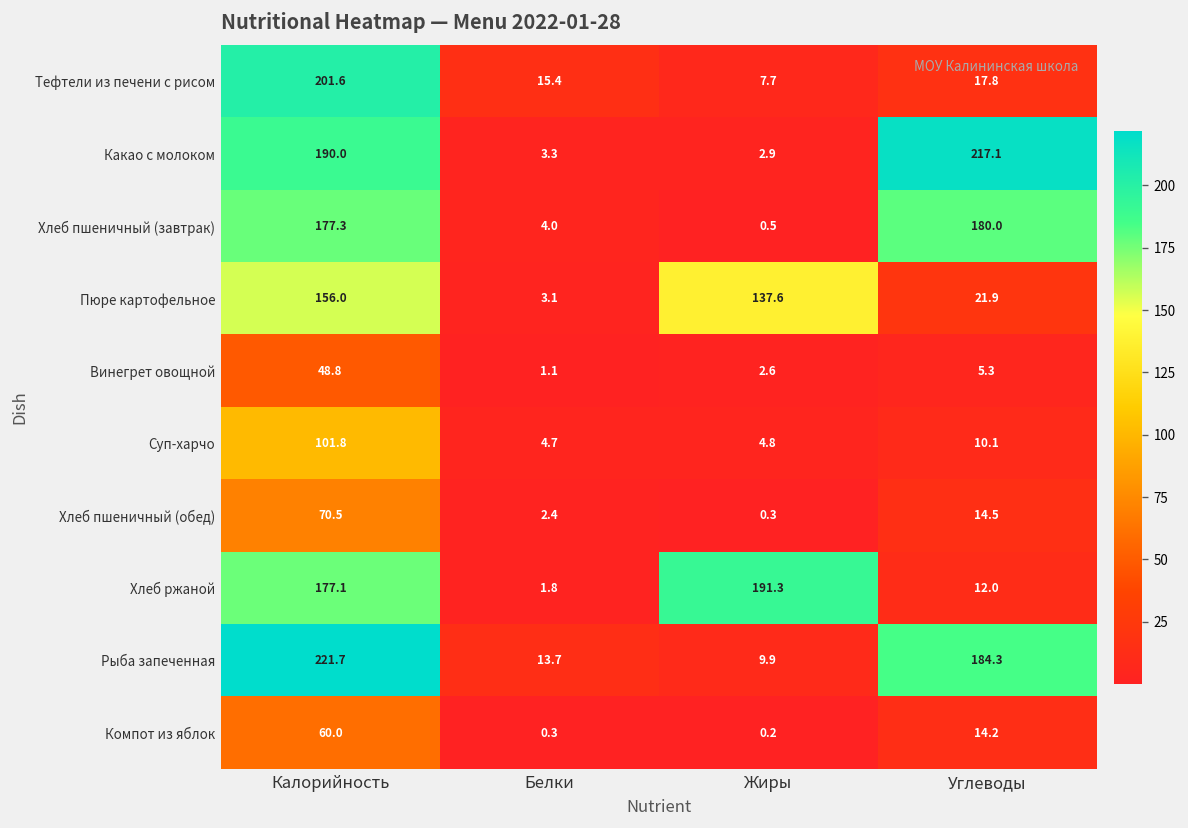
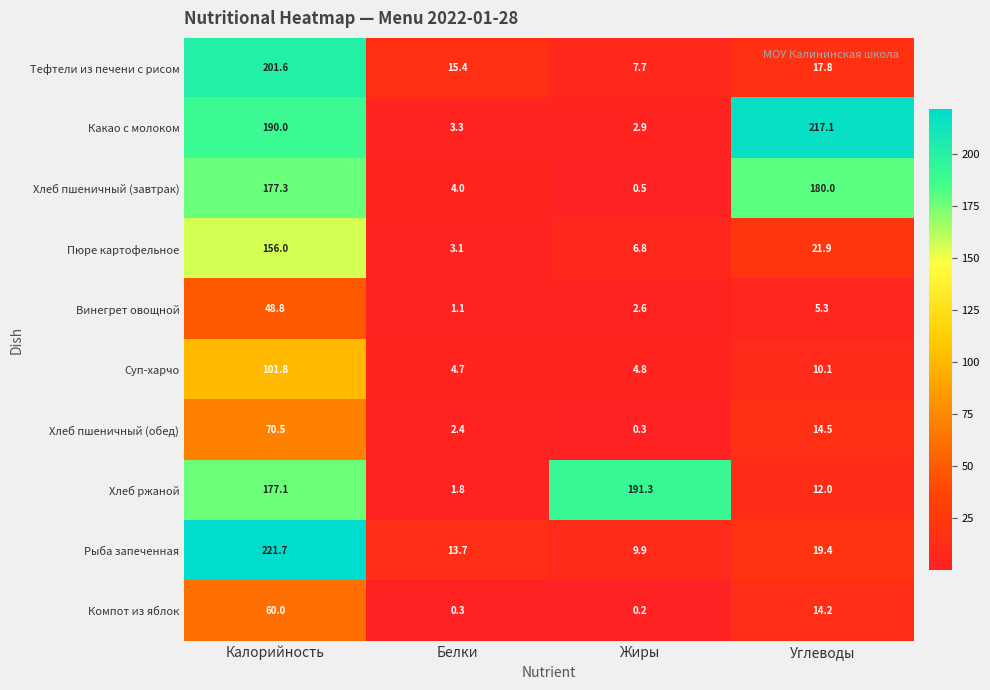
Пюре картофельное, Жиры: 137.6 -> 6.8
Рыба запеченная, Углеводы: 184.3 -> 19.4
